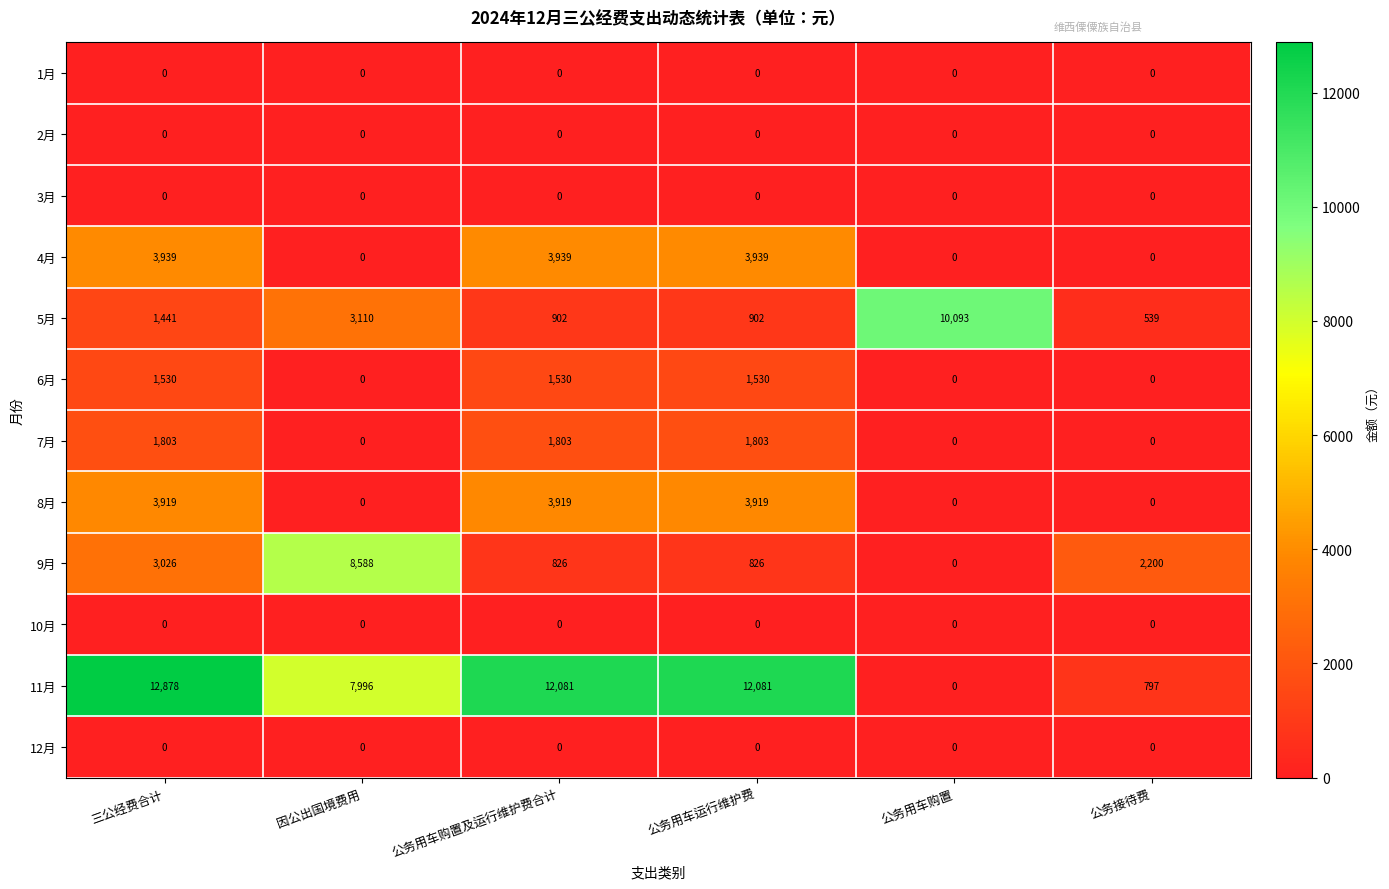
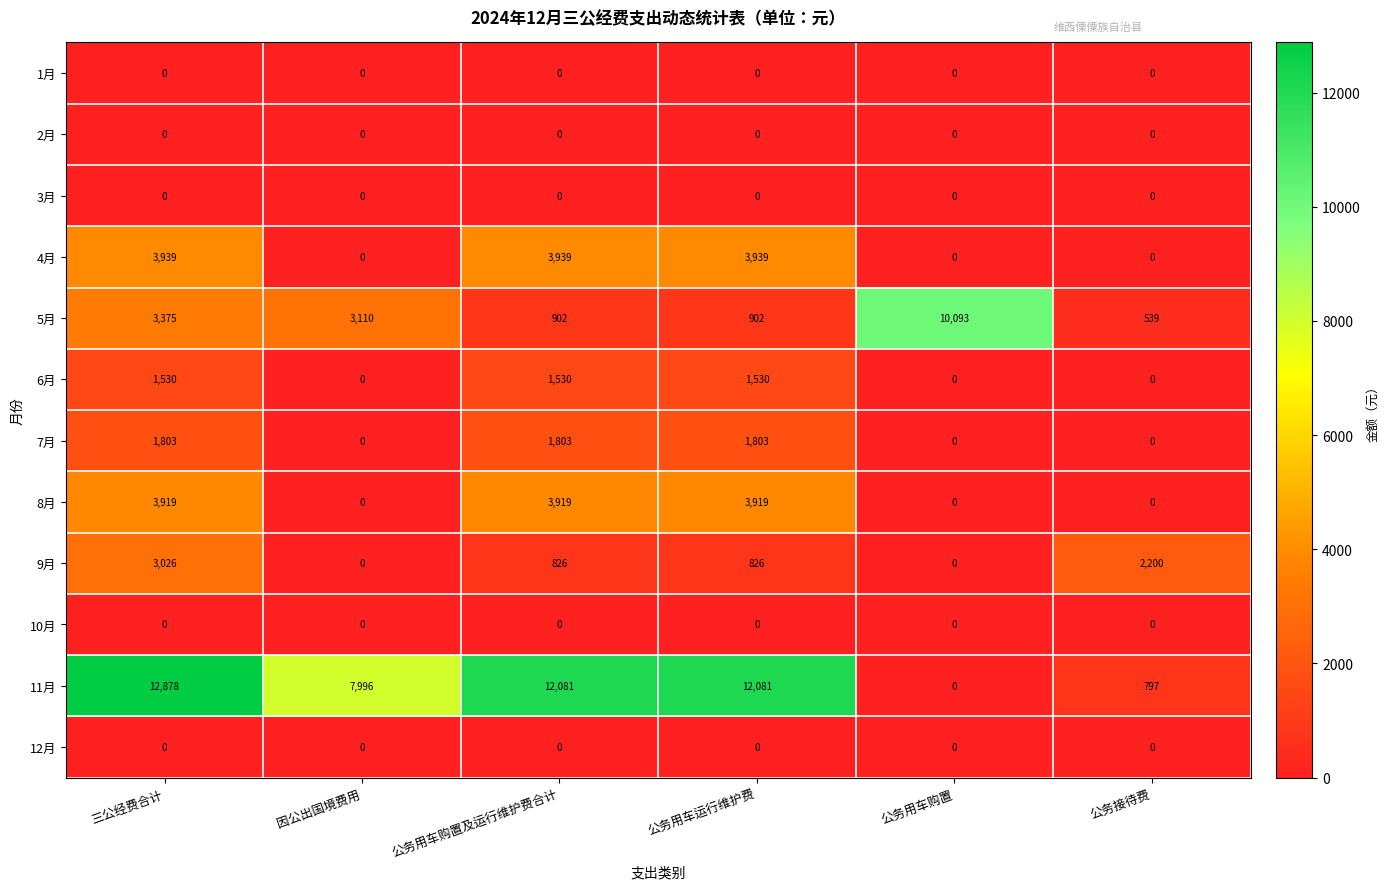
5月, 三公经费合计: 1,441 -> 3,375
9月, 因公出国境费用: 8,588 -> 0
